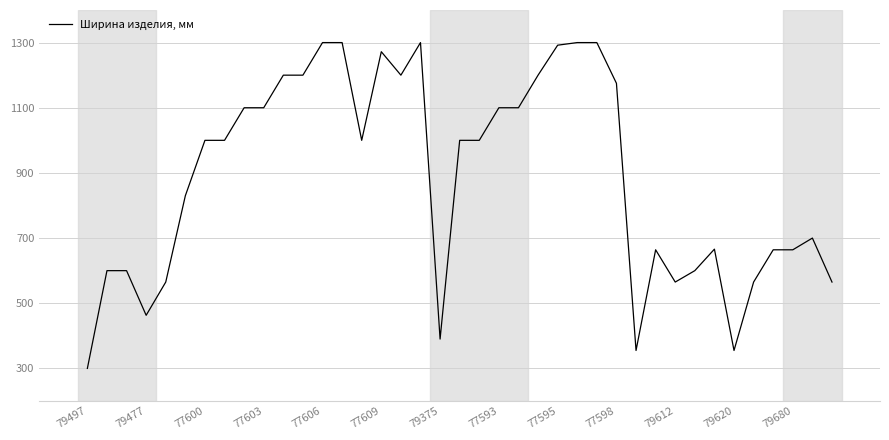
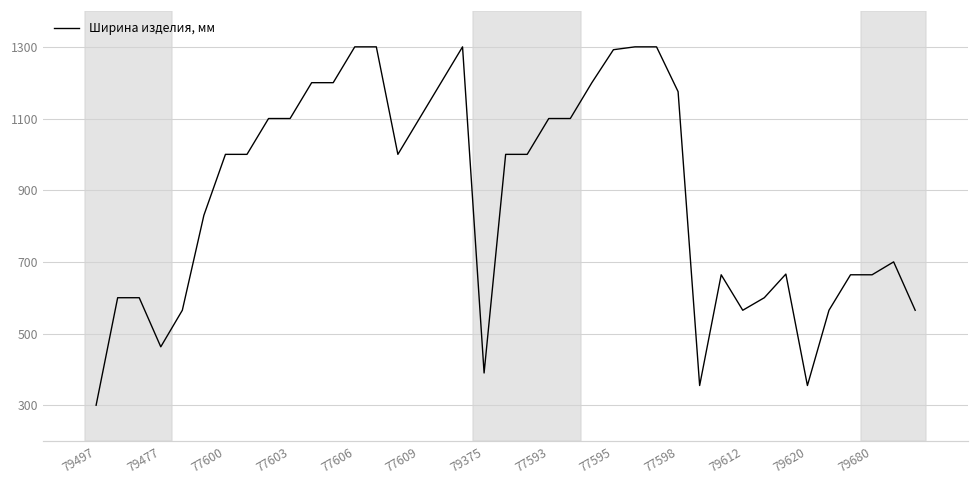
77609: 1270 -> 1100
